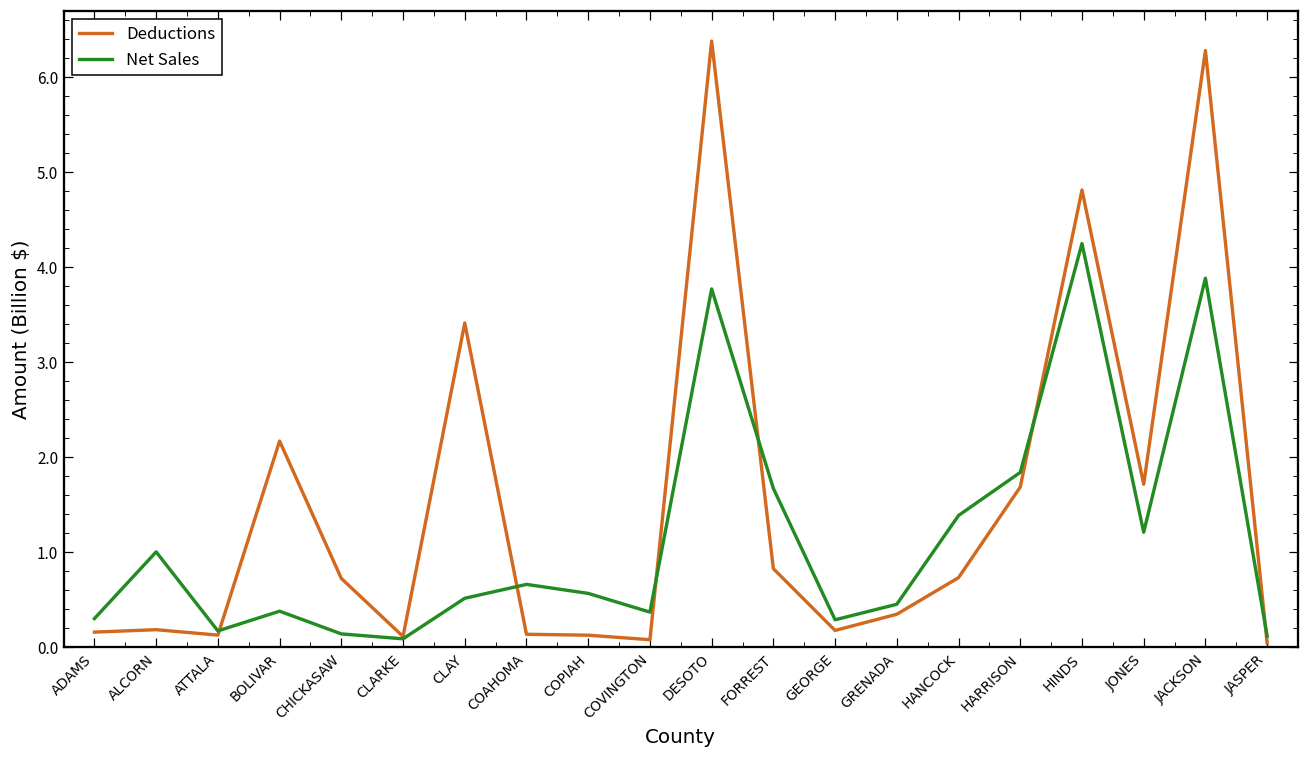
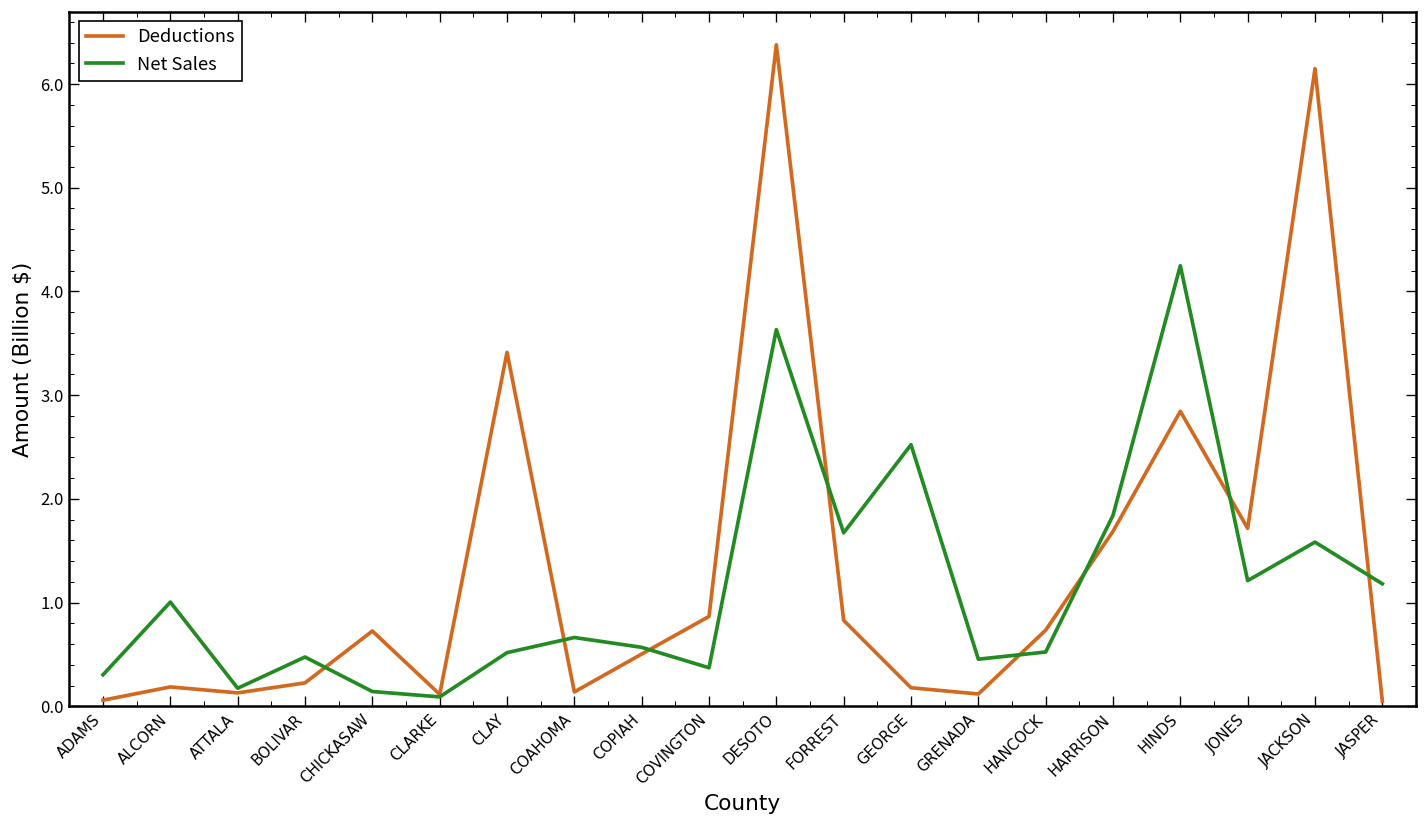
Deductions, ADAMS: 0.2 -> 0.1
Deductions, BOLIVAR: 2.2 -> 0.2
Net Sales, BOLIVAR: 0.4 -> 0.5
Deductions, COPIAH: 0.1 -> 0.5
Deductions, COVINGTON: 0.1 -> 0.9
Net Sales, DESOTO: 3.8 -> 3.6
Net Sales, GEORGE: 0.3 -> 2.5
Deductions, GRENADA: 0.3 -> 0.1
Net Sales, HANCOCK: 1.4 -> 0.5
Deductions, HINDS: 4.8 -> 2.8
Deductions, JACKSON: 6.3 -> 6.1
Net Sales, JACKSON: 3.9 -> 1.6
Net Sales, JASPER: 0.1 -> 1.2
